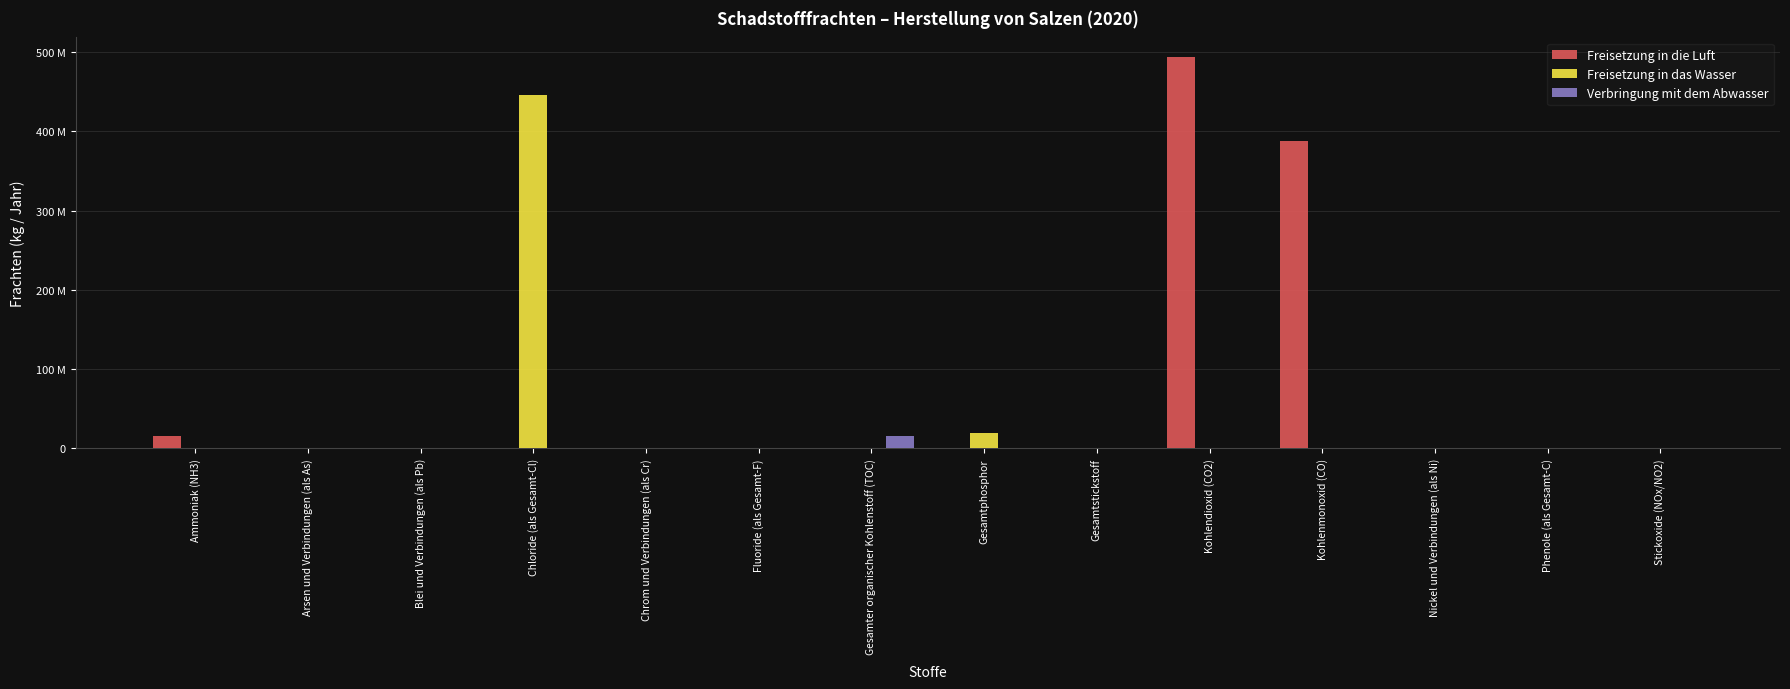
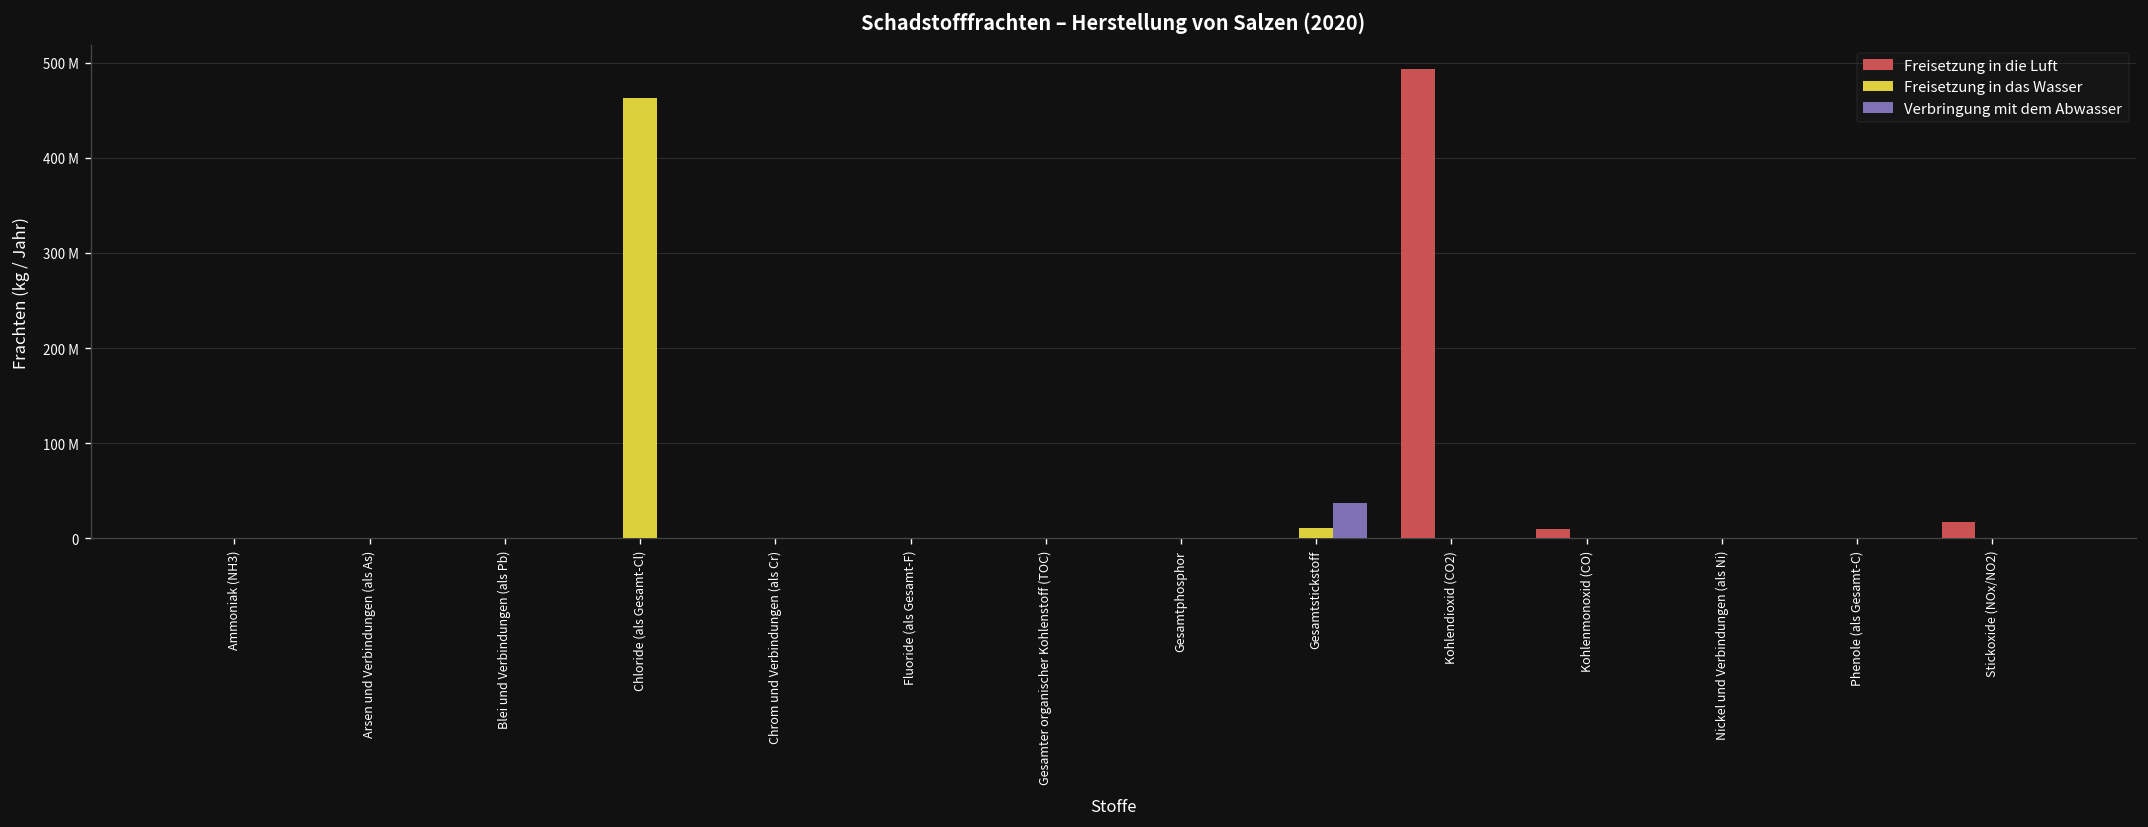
Freisetzung in die Luft, Ammoniak (NH3): 20000000 -> 0
Freisetzung in das Wasser, Chloride (als Gesamt-Cl): 450000000 -> 460000000
Verbringung mit dem Abwasser, Gesamter organischer Kohlenstoff (TOC): 20000000 -> 0
Freisetzung in das Wasser, Gesamtphosphor: 20000000 -> 0
Freisetzung in das Wasser, Gesamtstickstoff: 0 -> 10000000
Verbringung mit dem Abwasser, Gesamtstickstoff: 0 -> 40000000
Freisetzung in die Luft, Kohlenmonoxid (CO): 390000000 -> 10000000
Freisetzung in die Luft, Stickoxide (NOx/NO2): 0 -> 20000000
